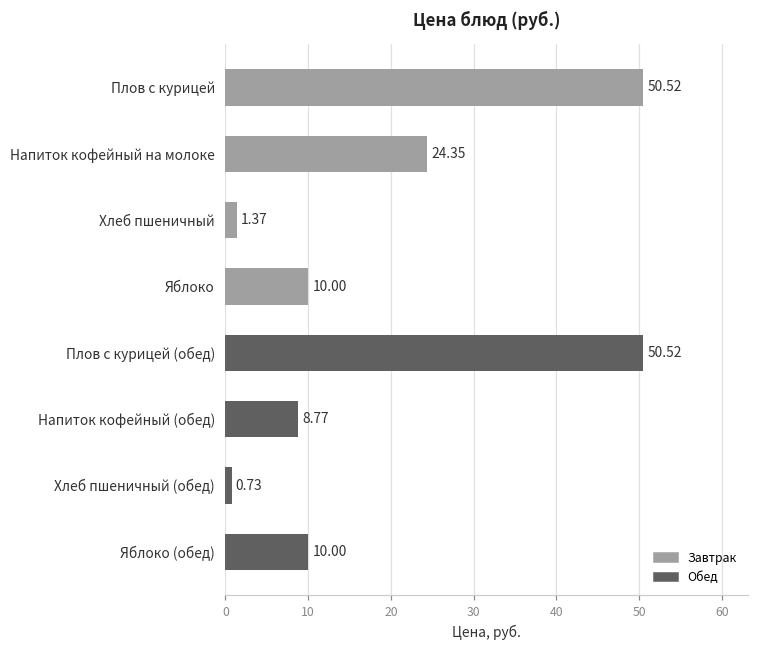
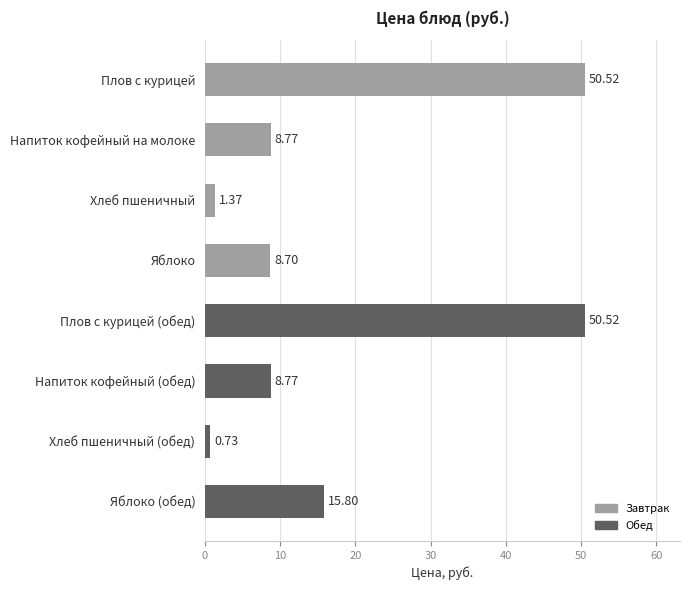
Напиток кофейный на молоке: 24.35 -> 8.77
Яблоко: 10.00 -> 8.70
Яблоко (обед): 10.00 -> 15.80
